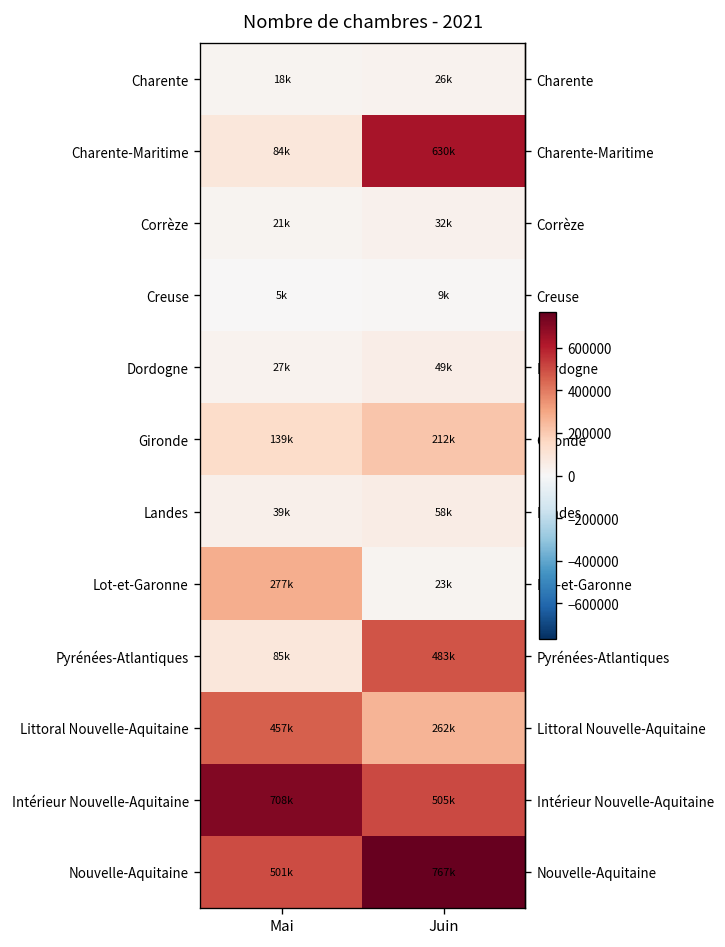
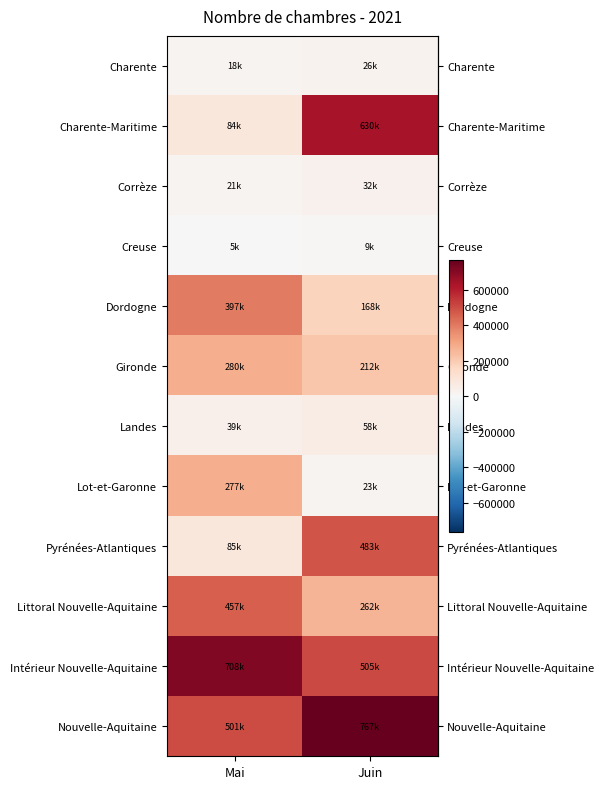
Dordogne, Mai: 27k -> 397k
Dordogne, Juin: 49k -> 168k
Gironde, Mai: 139k -> 280k
